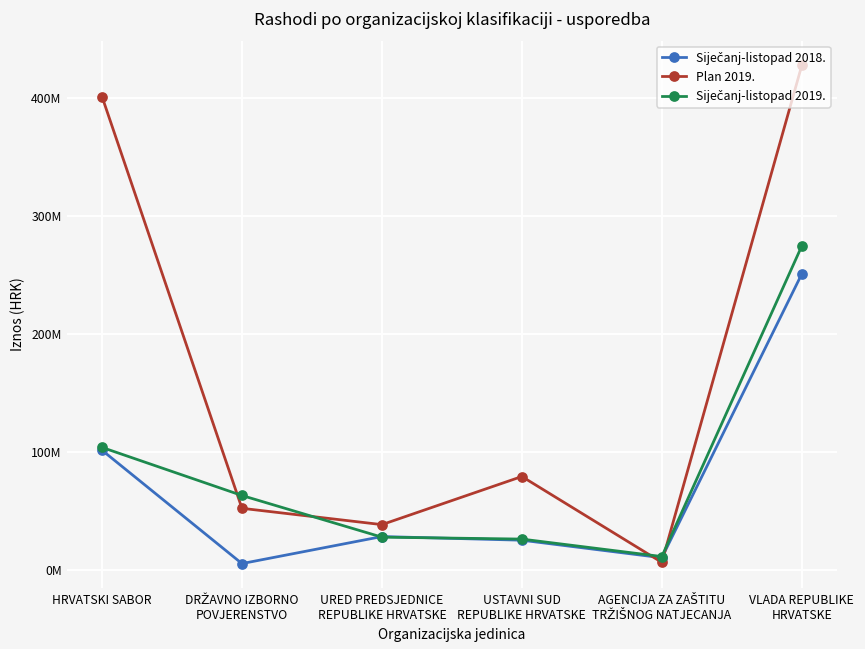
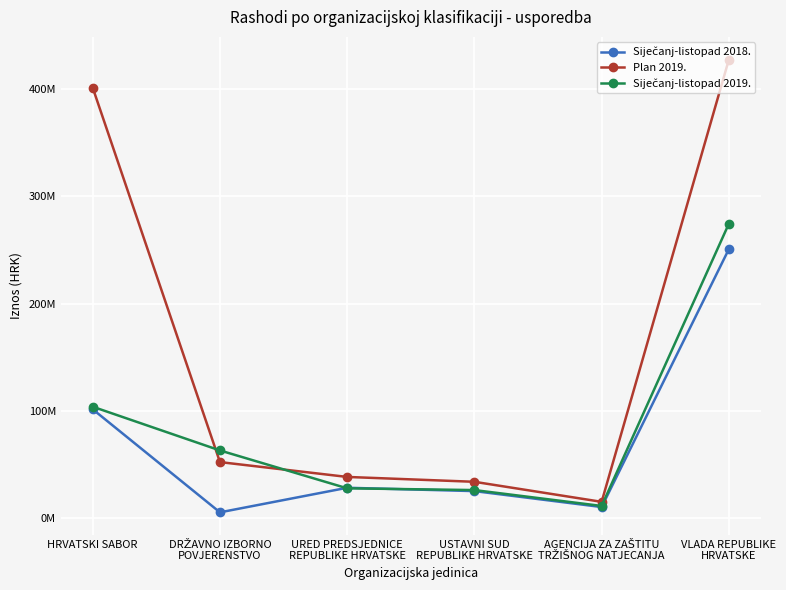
Plan 2019., USTAVNI SUD REPUBLIKE HRVATSKE: 79000000 -> 34000000
Plan 2019., AGENCIJA ZA ZAŠTITU TRŽIŠNOG NATJECANJA: 6000000 -> 15000000
